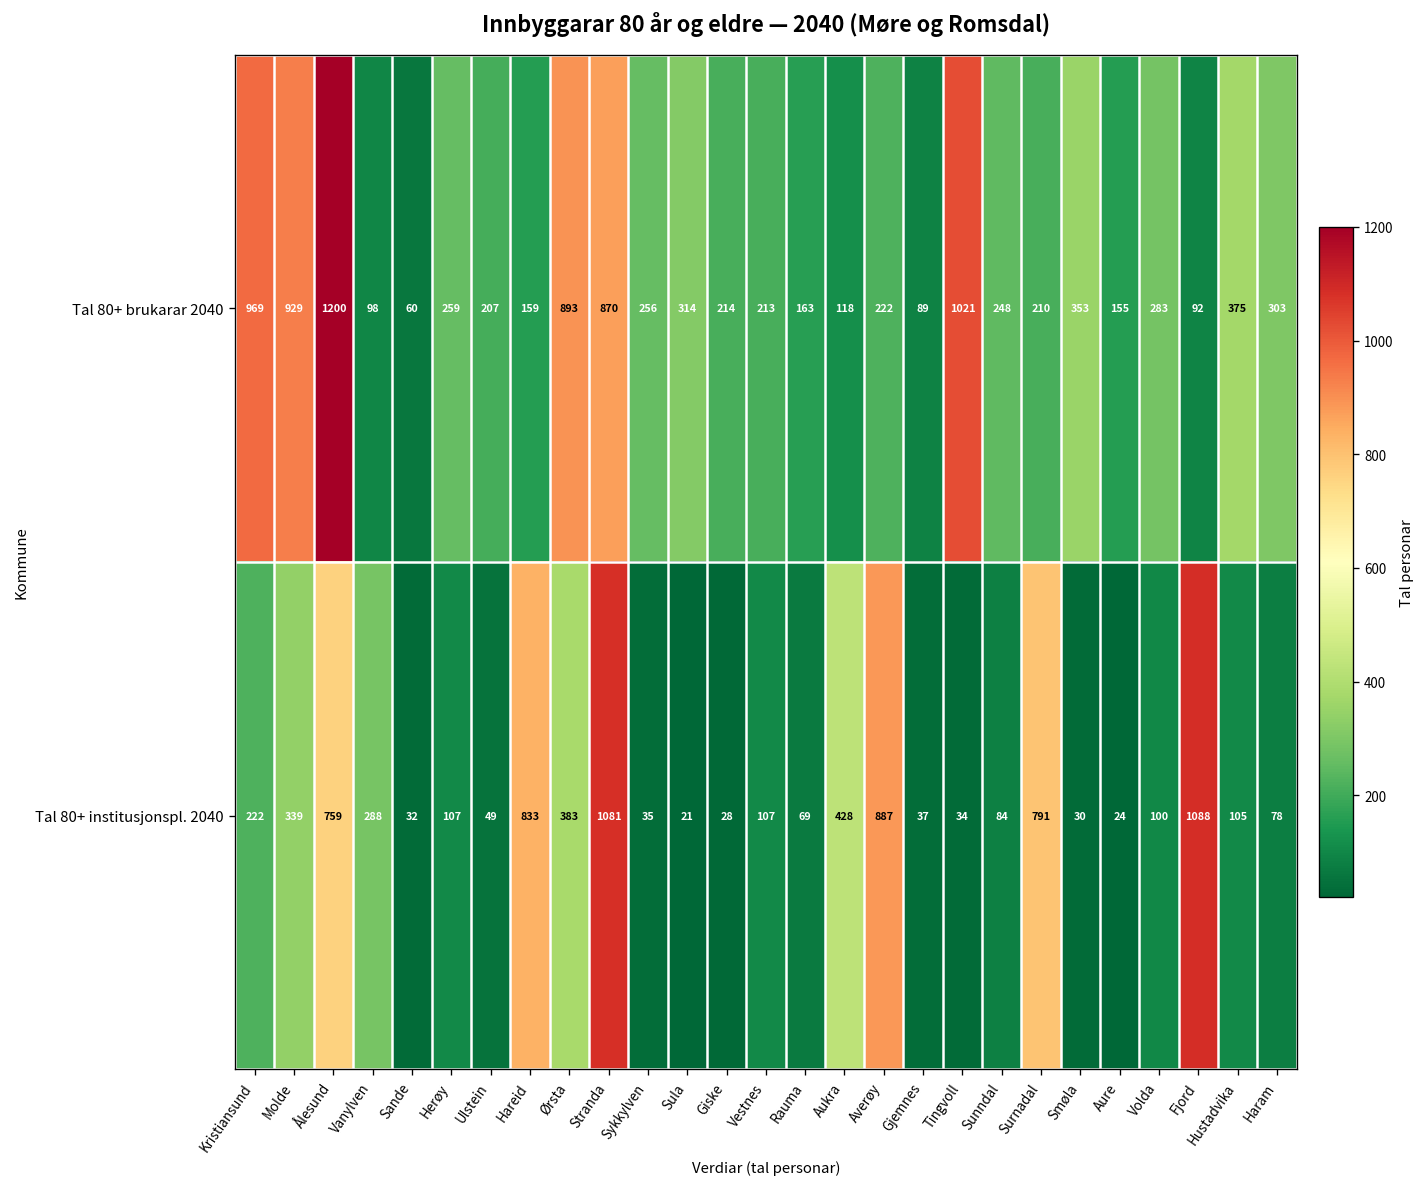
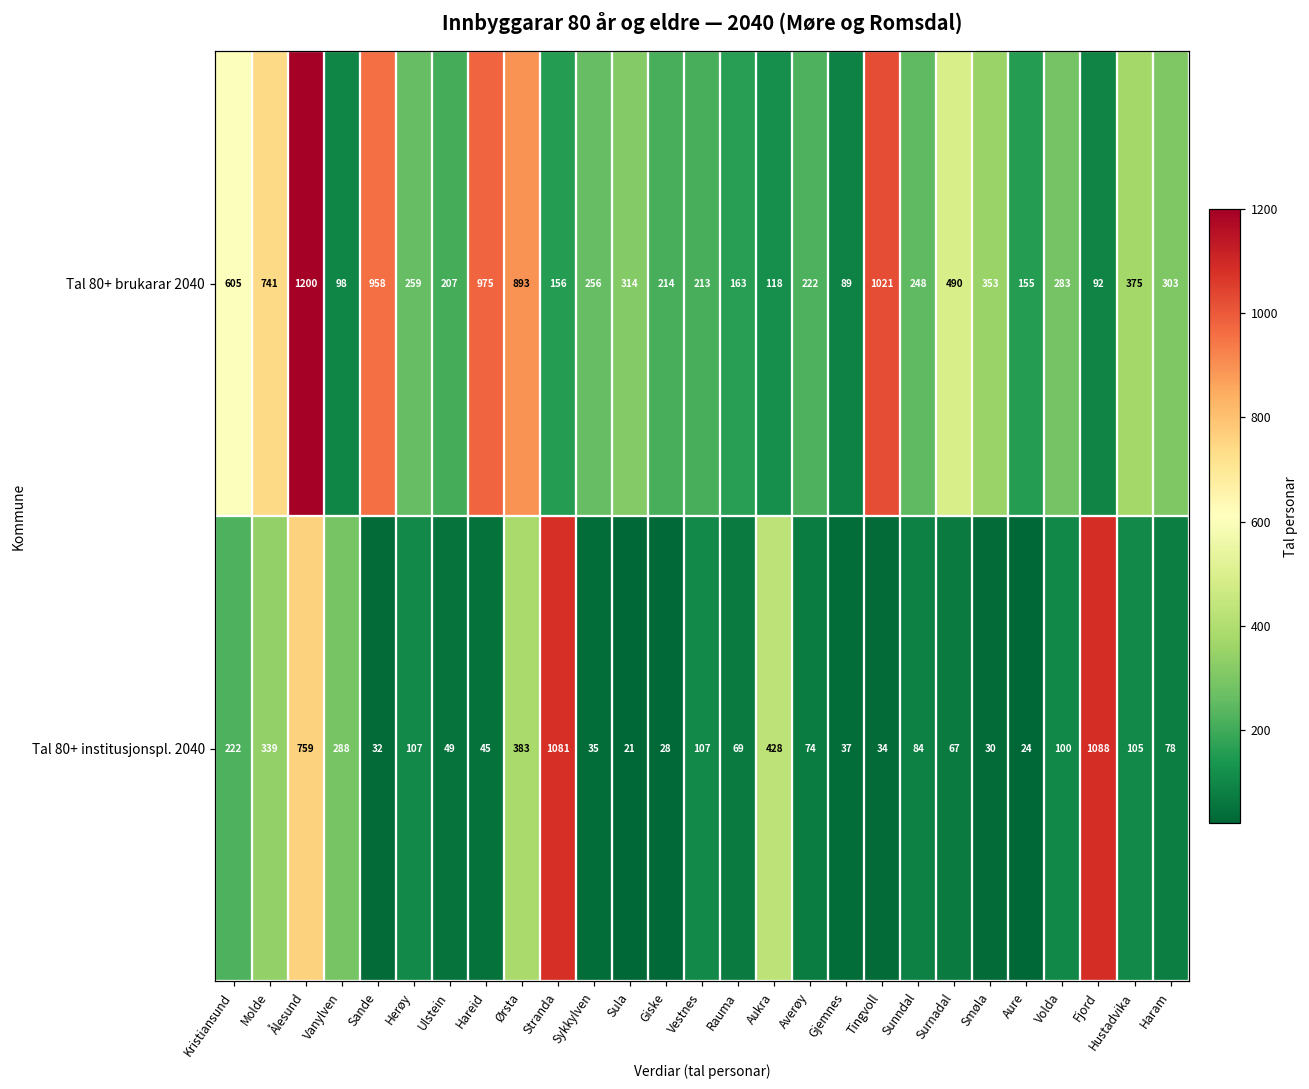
Tal 80+ brukarar 2040, Kristiansund: 969 -> 605
Tal 80+ brukarar 2040, Molde: 929 -> 741
Tal 80+ brukarar 2040, Sande: 60 -> 958
Tal 80+ brukarar 2040, Hareid: 159 -> 975
Tal 80+ brukarar 2040, Stranda: 870 -> 156
Tal 80+ brukarar 2040, Surnadal: 210 -> 490
Tal 80+ institusjonspl. 2040, Hareid: 833 -> 45
Tal 80+ institusjonspl. 2040, Averøy: 887 -> 74
Tal 80+ institusjonspl. 2040, Surnadal: 791 -> 67
